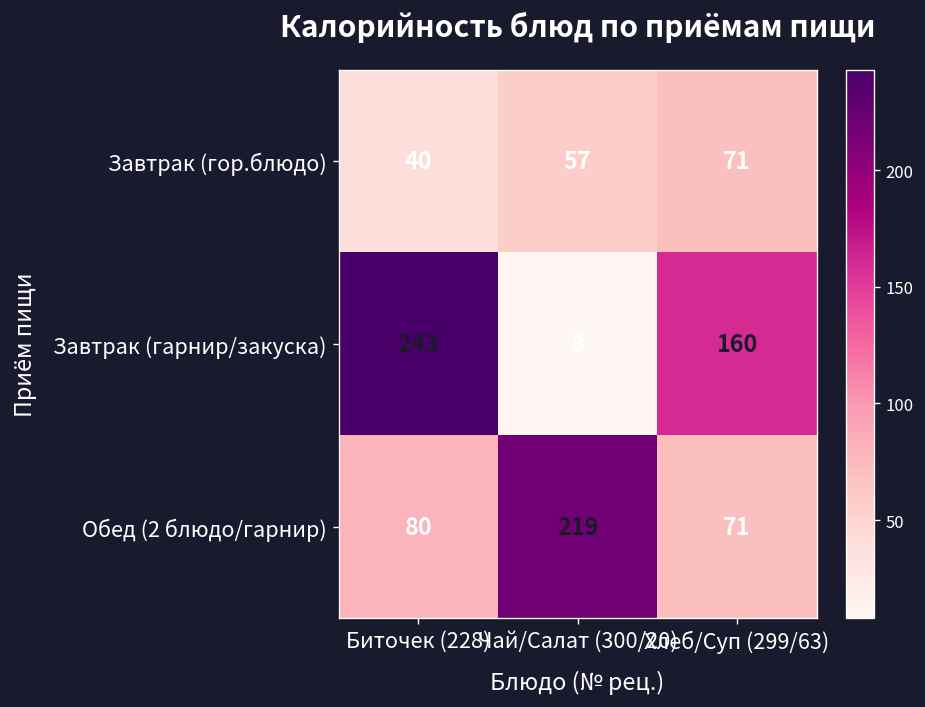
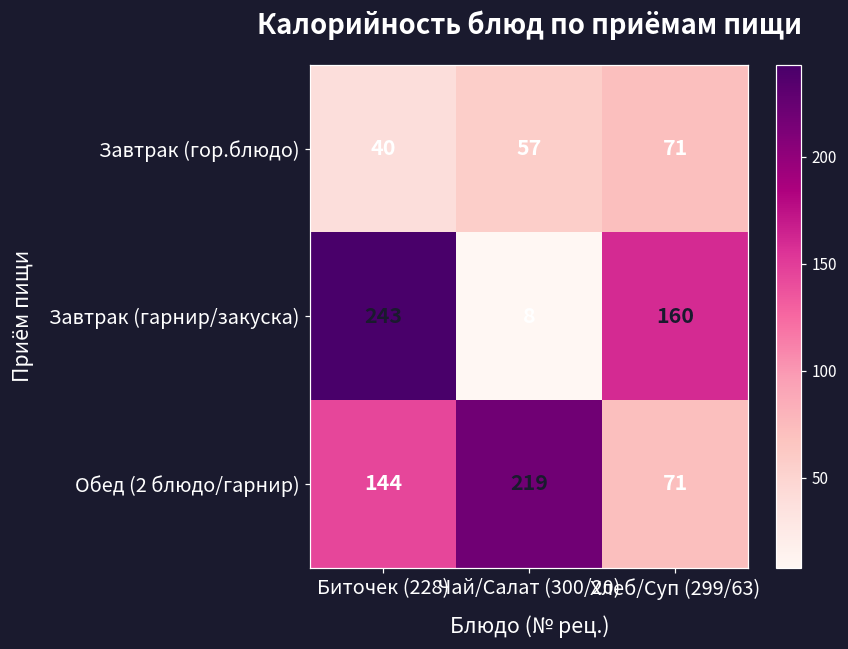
Обед (2 блюдо/гарнир), Биточек (228): 80 -> 144
